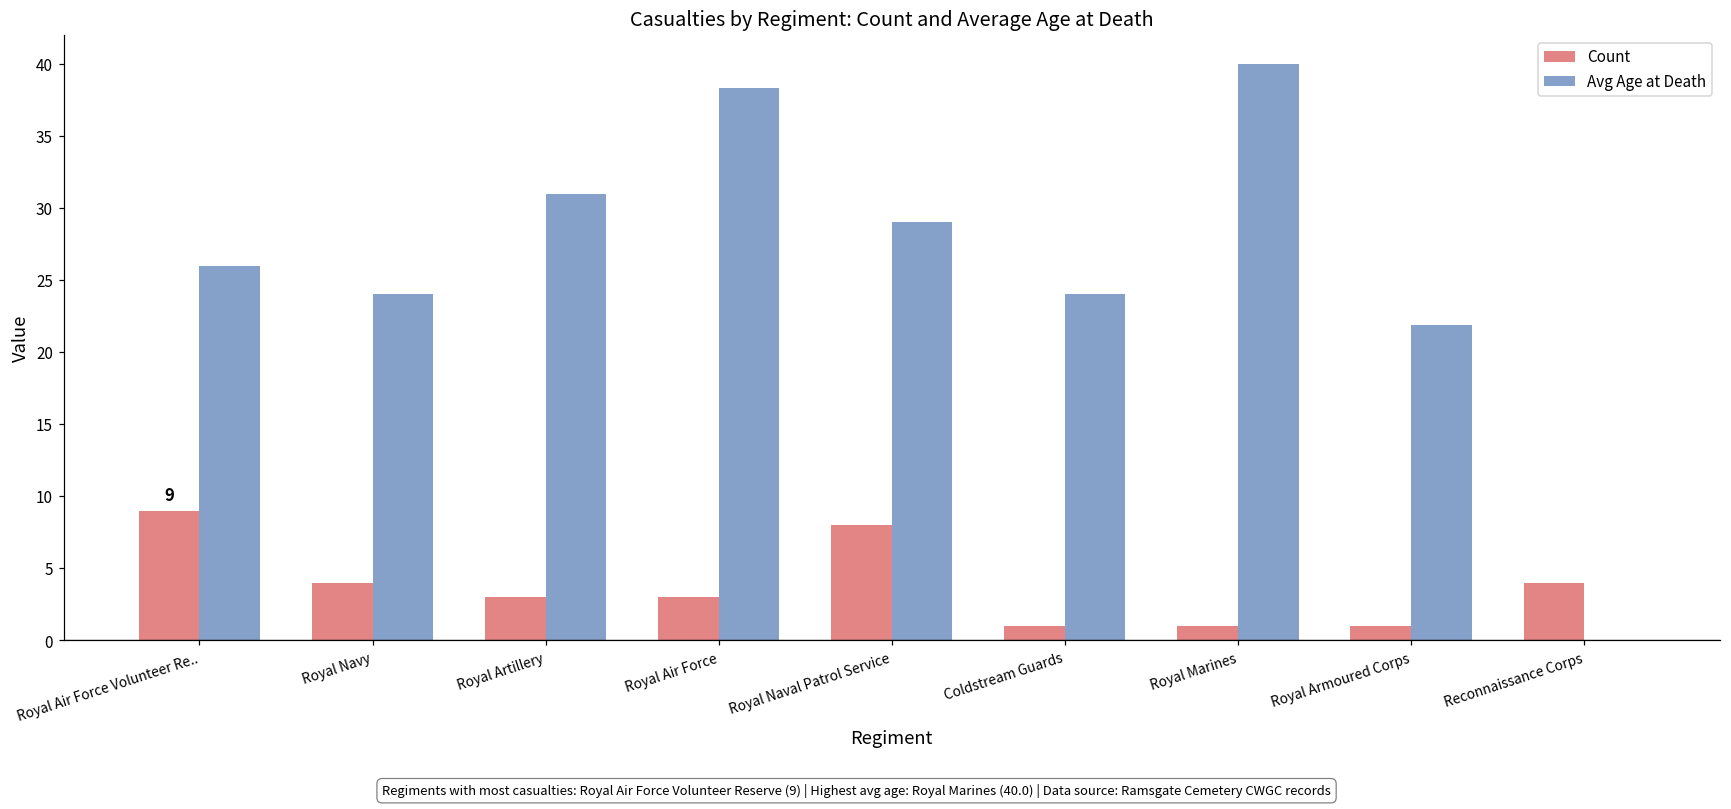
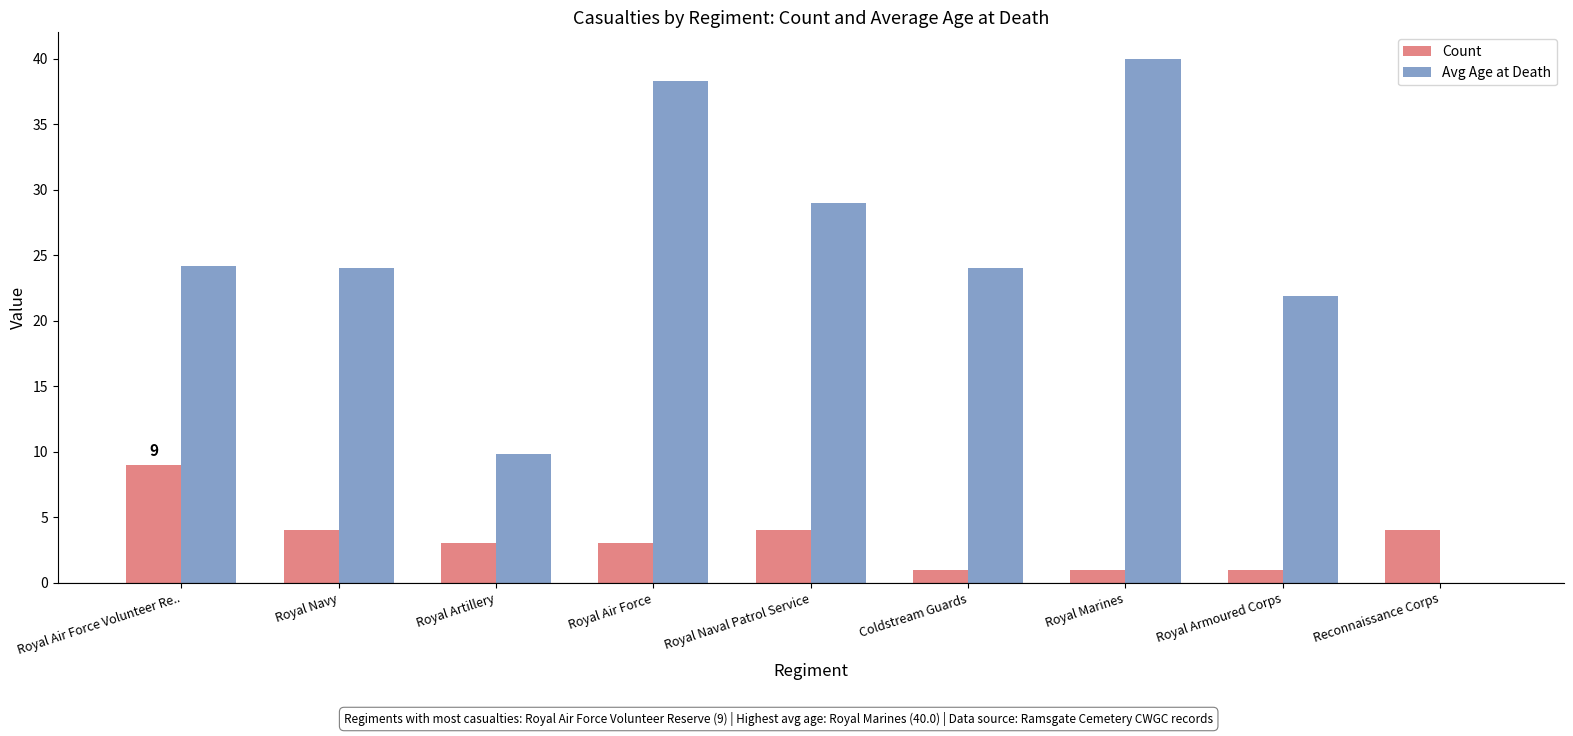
Avg Age at Death, Royal Air Force Volunteer Re..: 26.0 -> 24.2
Avg Age at Death, Royal Artillery: 31.0 -> 9.8
Count, Royal Naval Patrol Service: 8 -> 4
